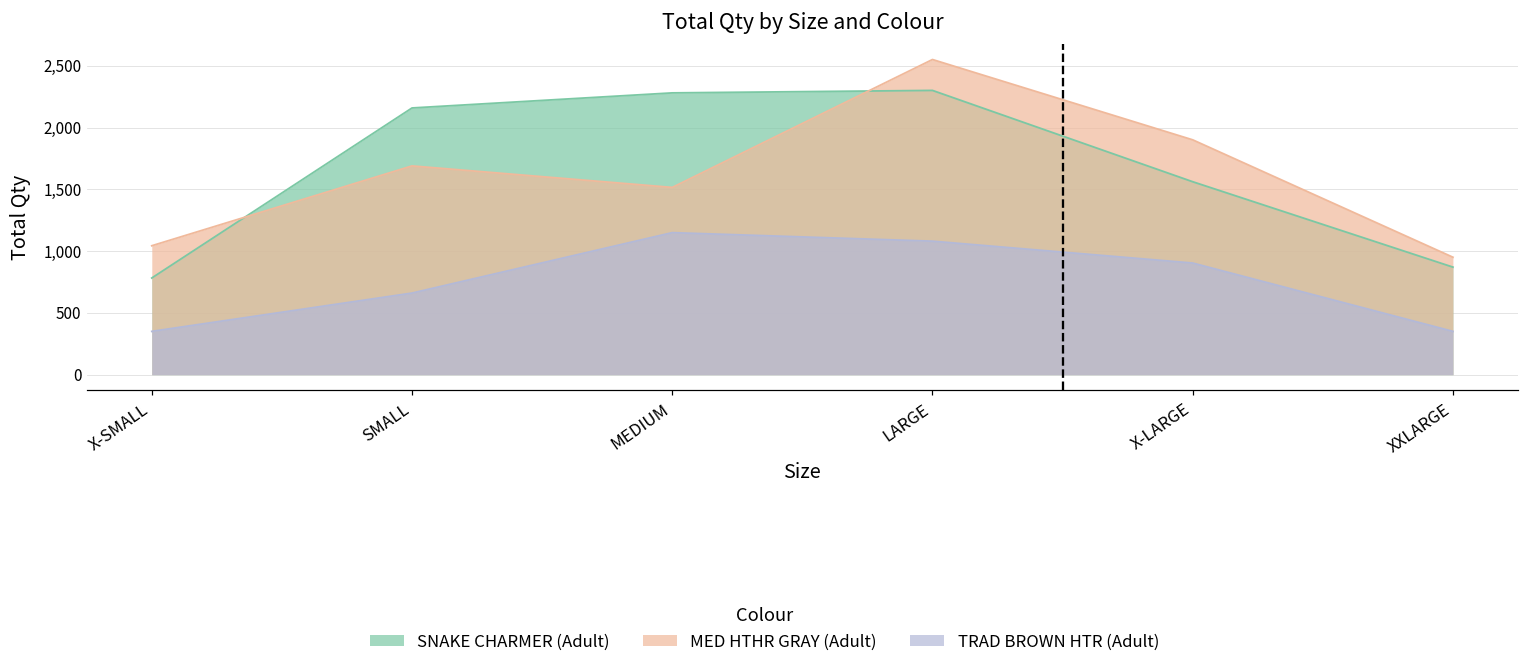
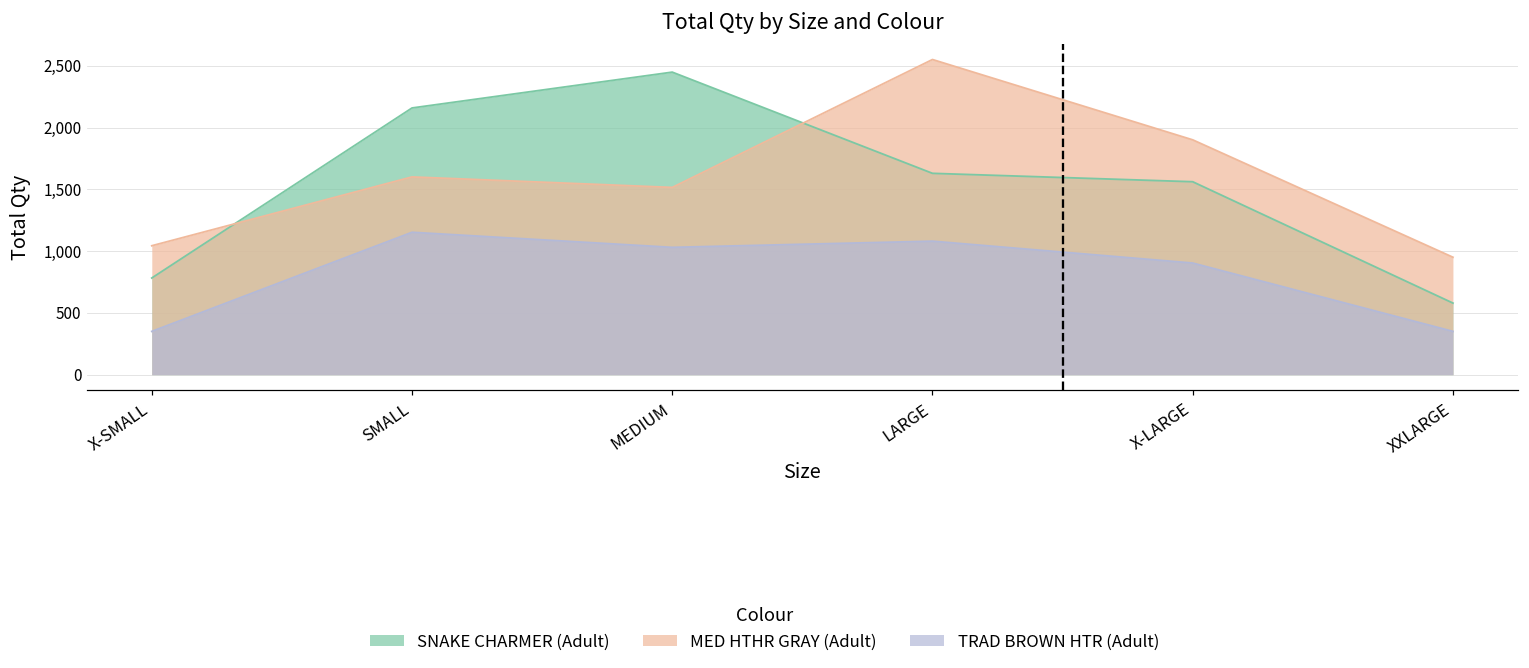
MED HTHR GRAY (Adult), SMALL: 1,690 -> 1,600
TRAD BROWN HTR (Adult), SMALL: 660 -> 1,150
SNAKE CHARMER (Adult), MEDIUM: 2,280 -> 2,450
TRAD BROWN HTR (Adult), MEDIUM: 1,150 -> 1,030
SNAKE CHARMER (Adult), LARGE: 2,300 -> 1,630
SNAKE CHARMER (Adult), XXLARGE: 870 -> 580
